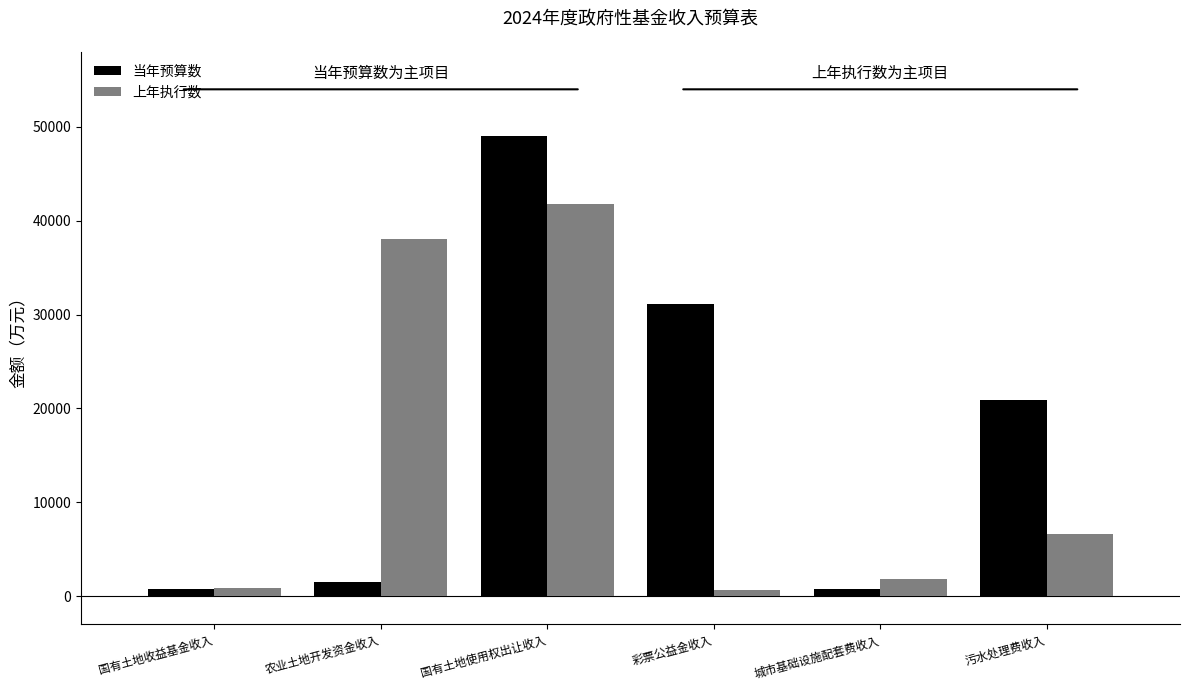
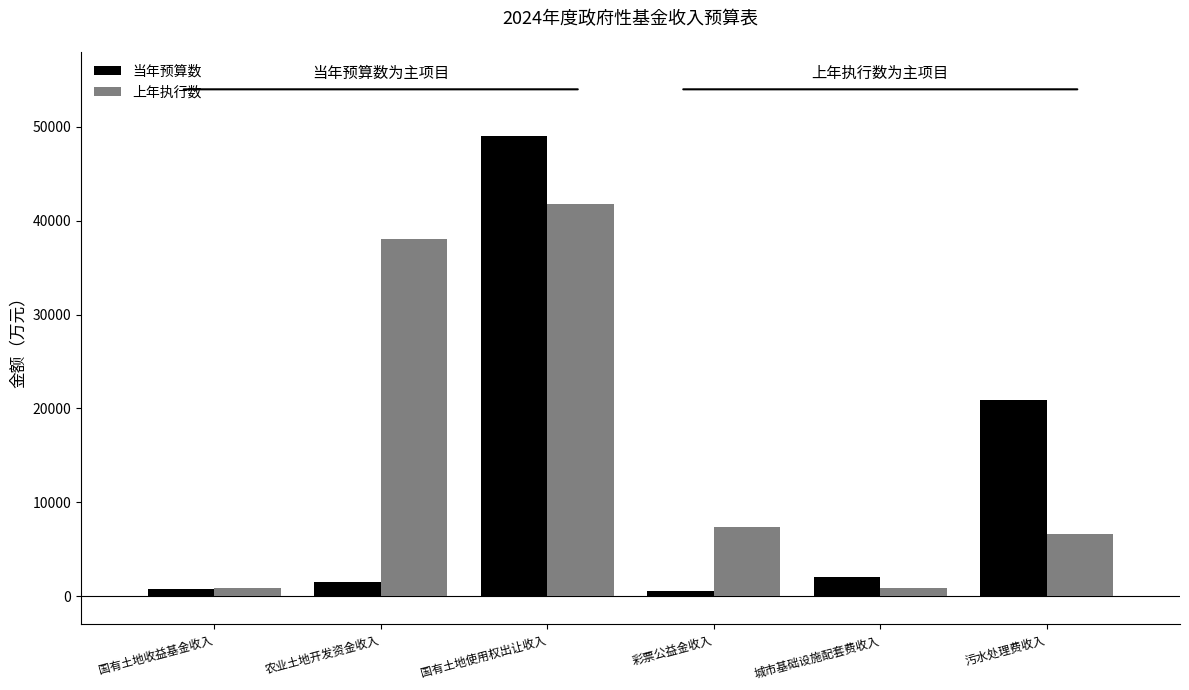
当年预算数, 彩票公益金收入: 31000 -> 1000
上年执行数, 彩票公益金收入: 1000 -> 7000
当年预算数, 城市基础设施配套费收入: 1000 -> 2000
上年执行数, 城市基础设施配套费收入: 2000 -> 1000
